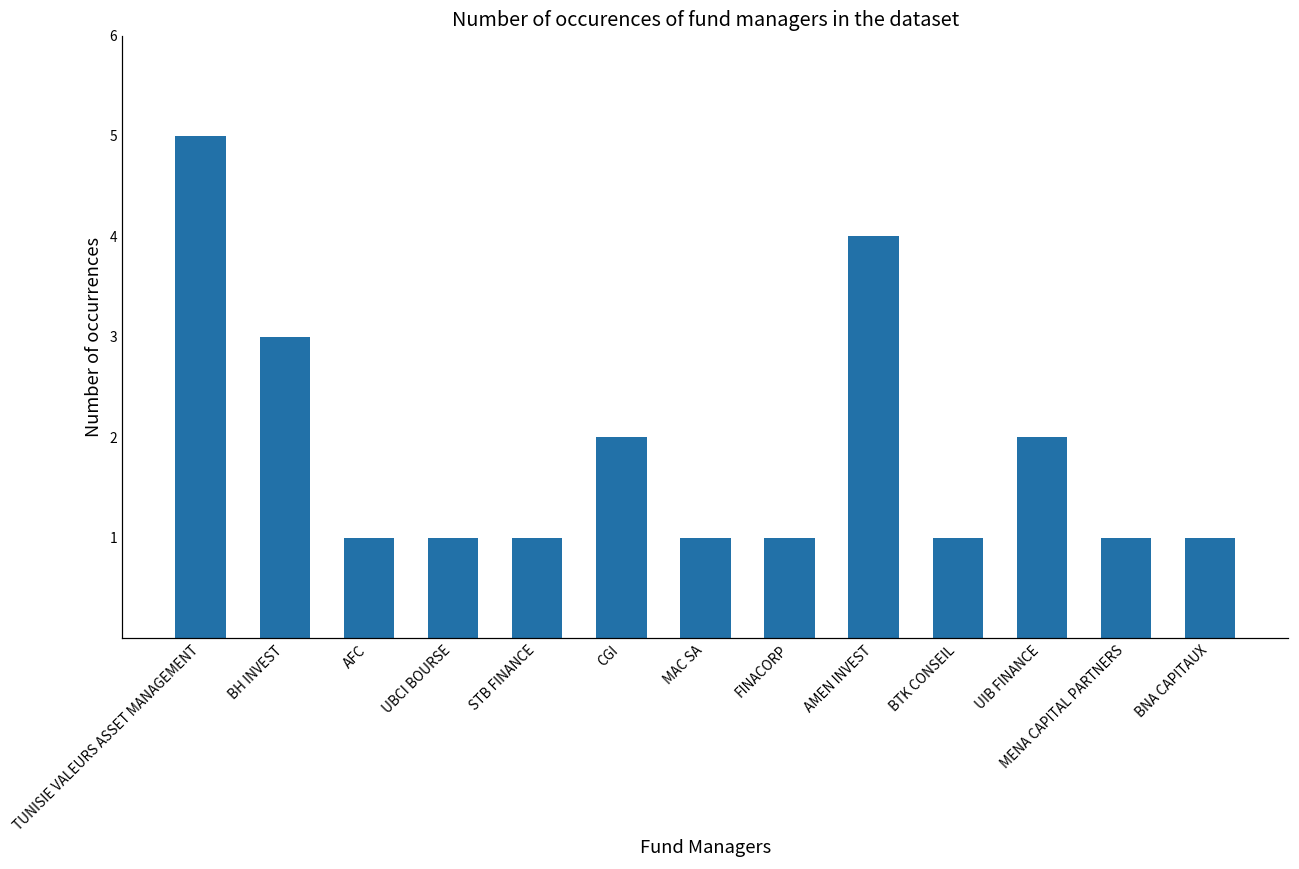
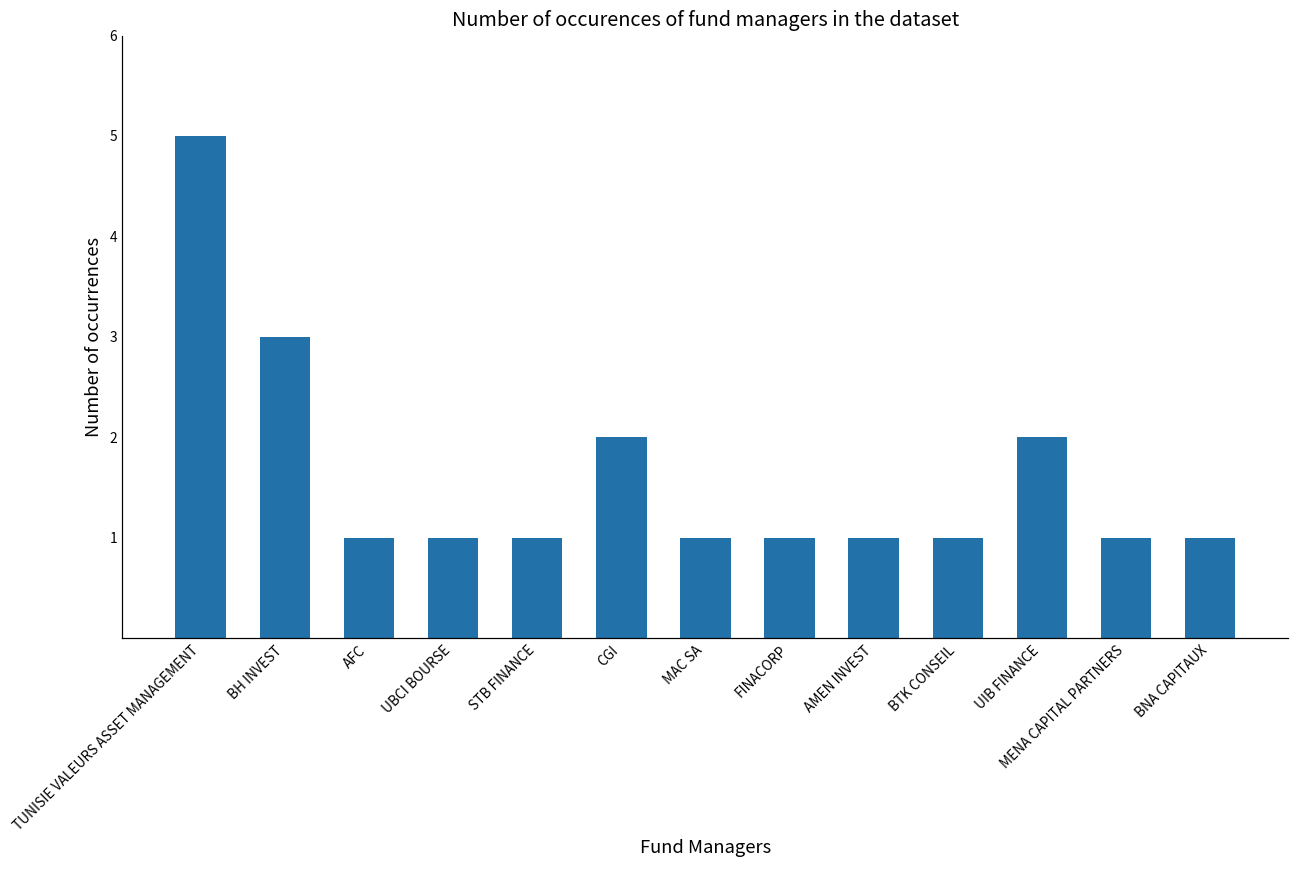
AMEN INVEST: 4 -> 1
